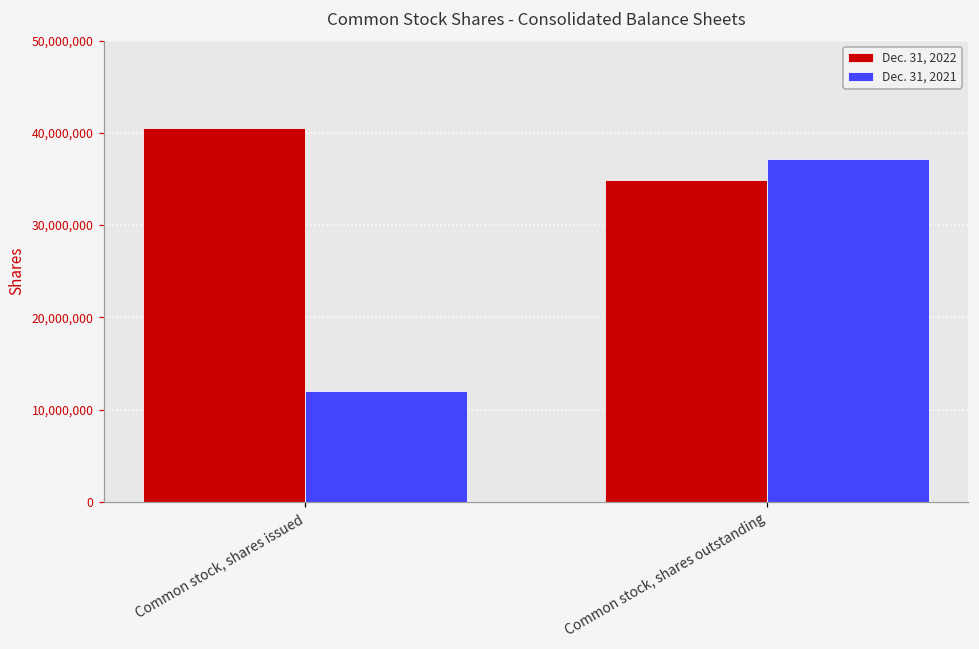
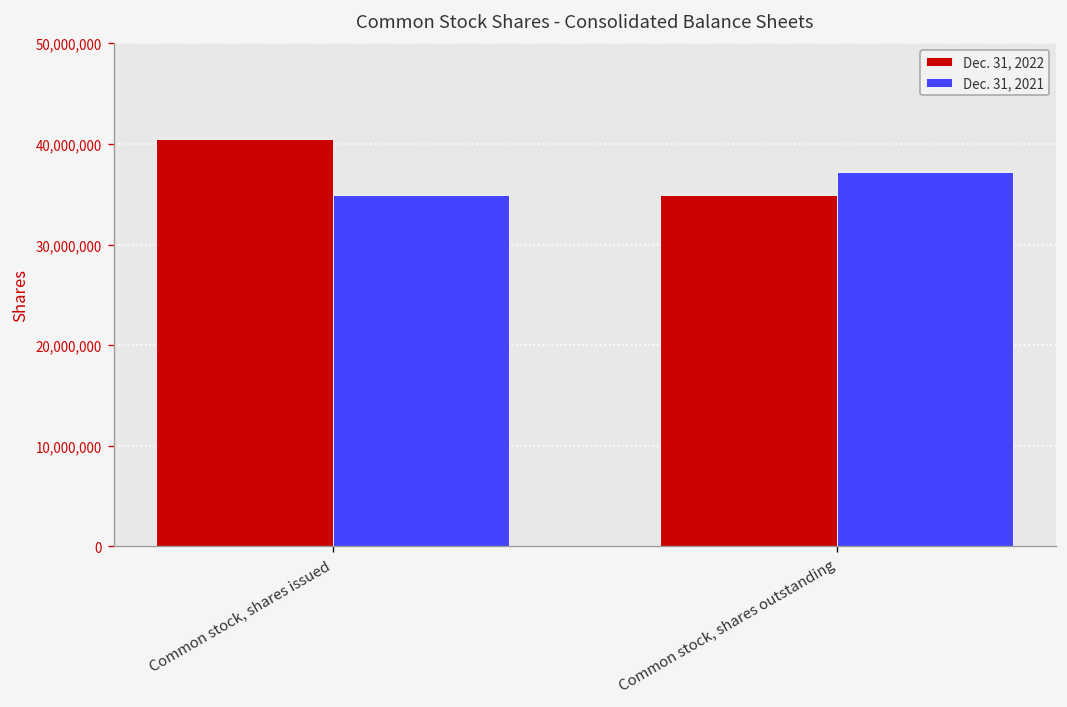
Dec. 31, 2021, Common stock, shares issued: 12,000,000 -> 35,000,000
